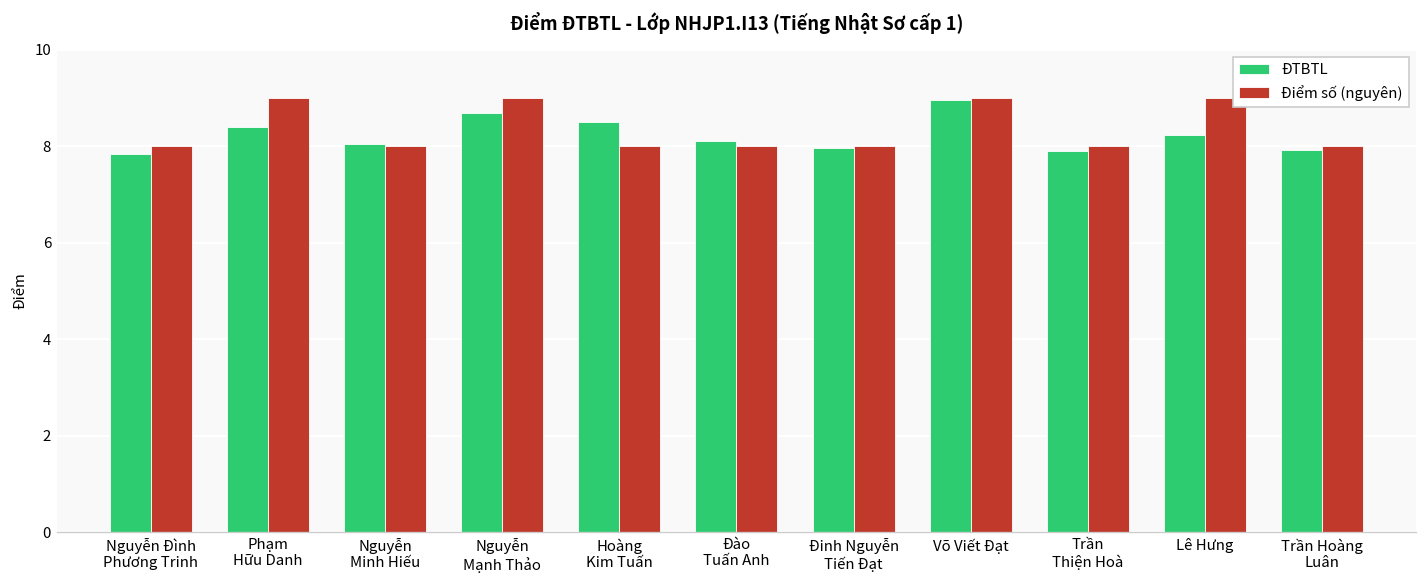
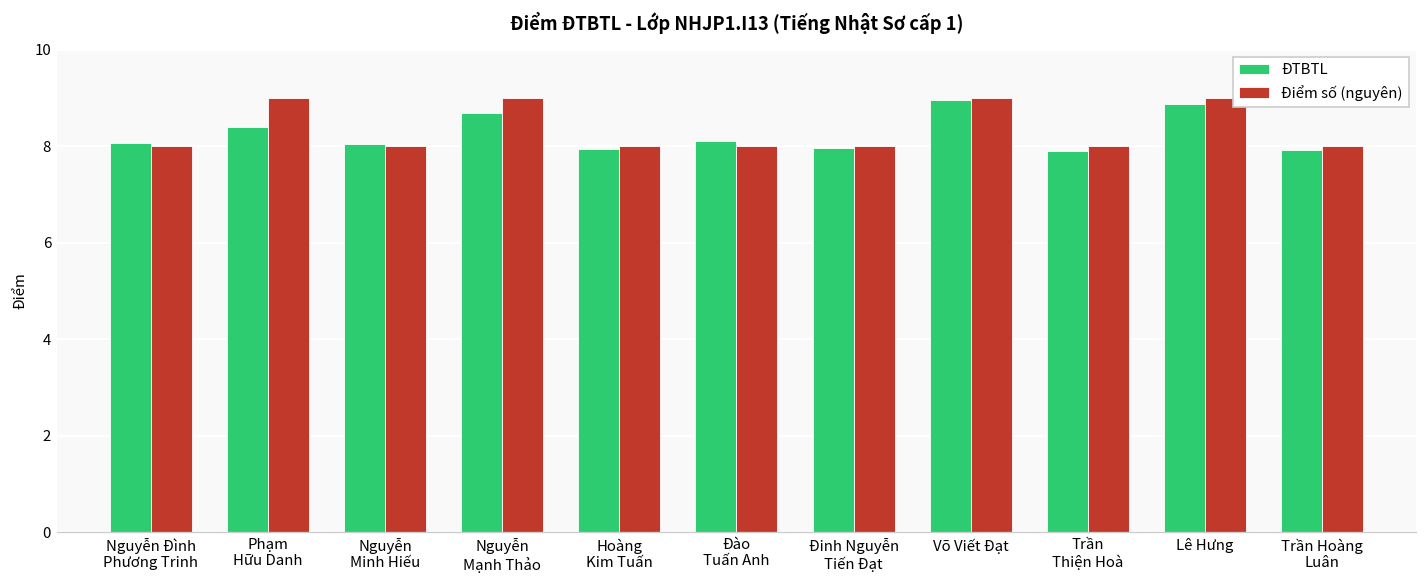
ĐTBTL, Nguyễn Đình Phương Trinh: 7.8 -> 8.1
ĐTBTL, Hoàng Kim Tuấn: 8.5 -> 8.0
ĐTBTL, Lê Hưng: 8.2 -> 8.9
